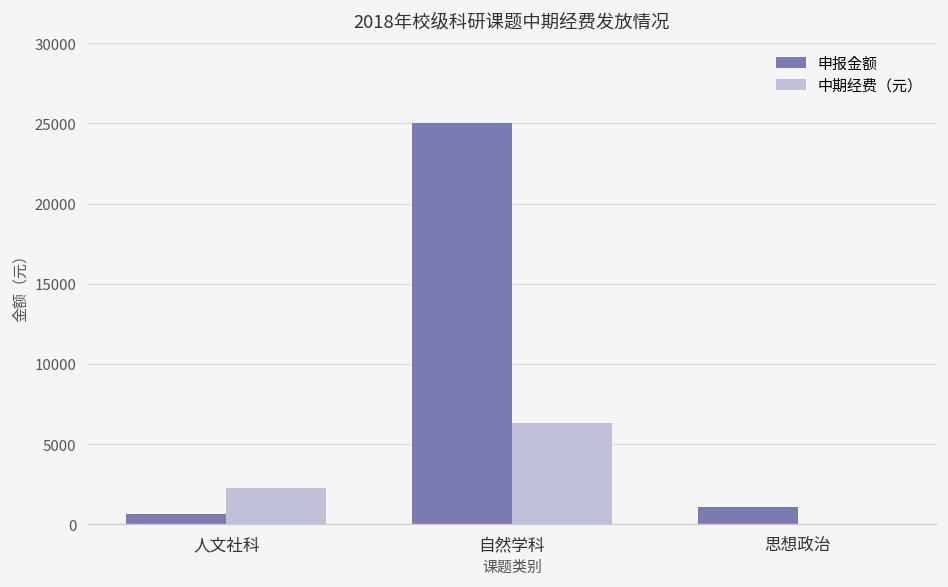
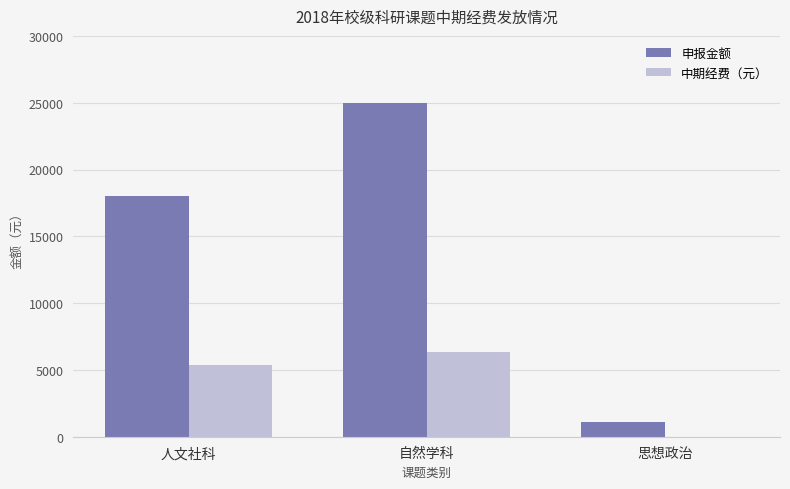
申报金额, 人文社科: 700 -> 18000
中期经费（元）, 人文社科: 2300 -> 5400
